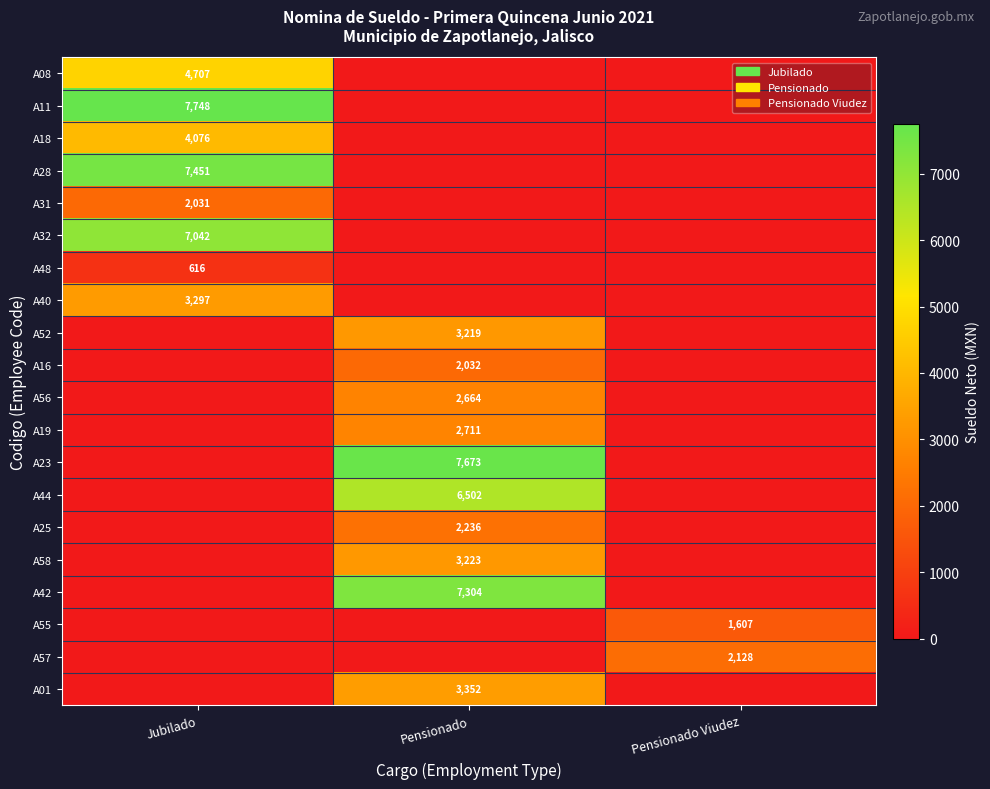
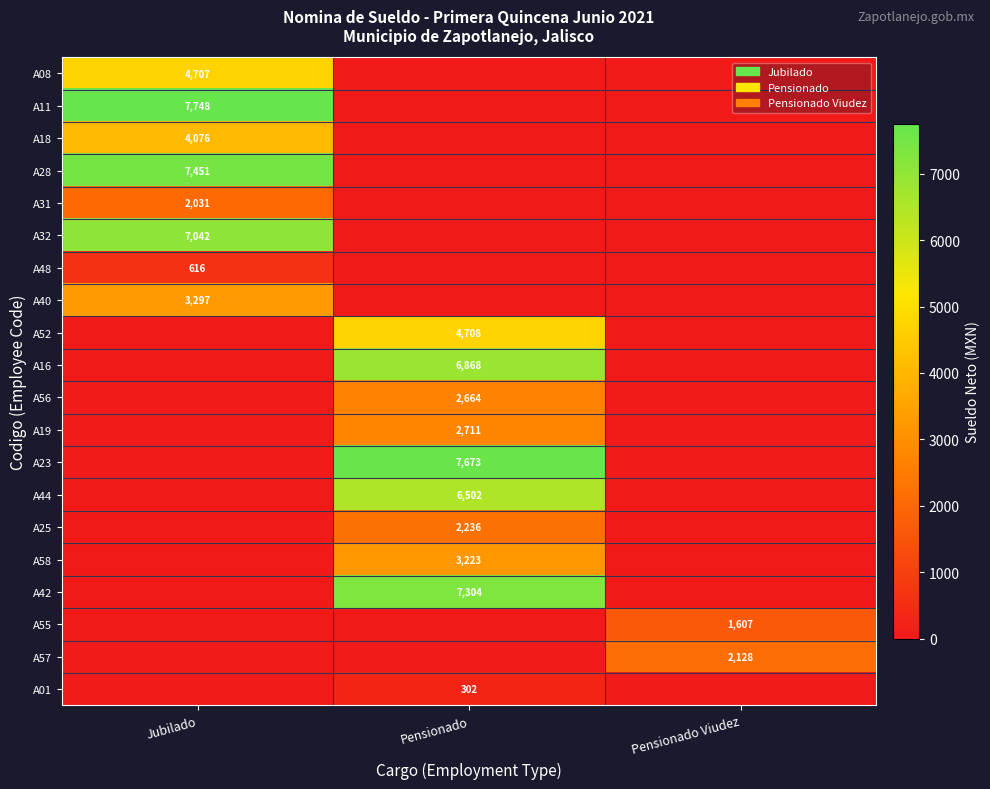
A52, Pensionado: 3,219 -> 4,708
A16, Pensionado: 2,032 -> 6,868
A01, Pensionado: 3,352 -> 302
